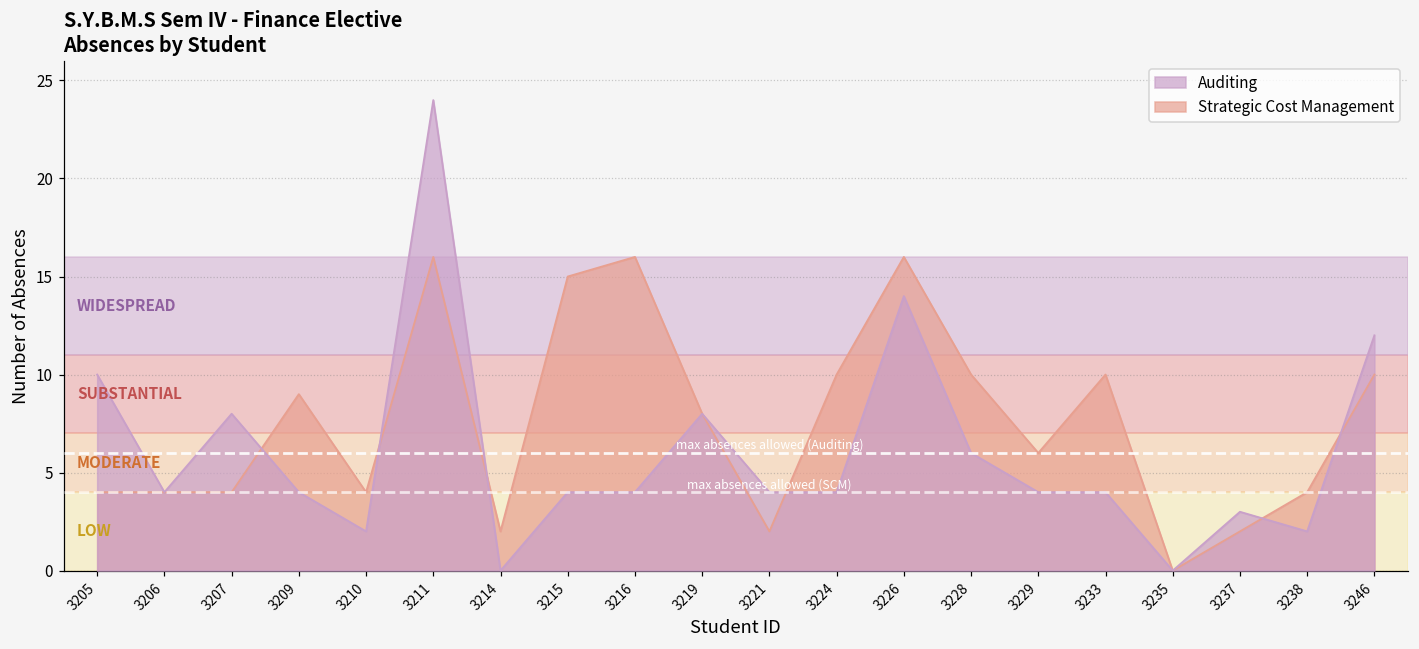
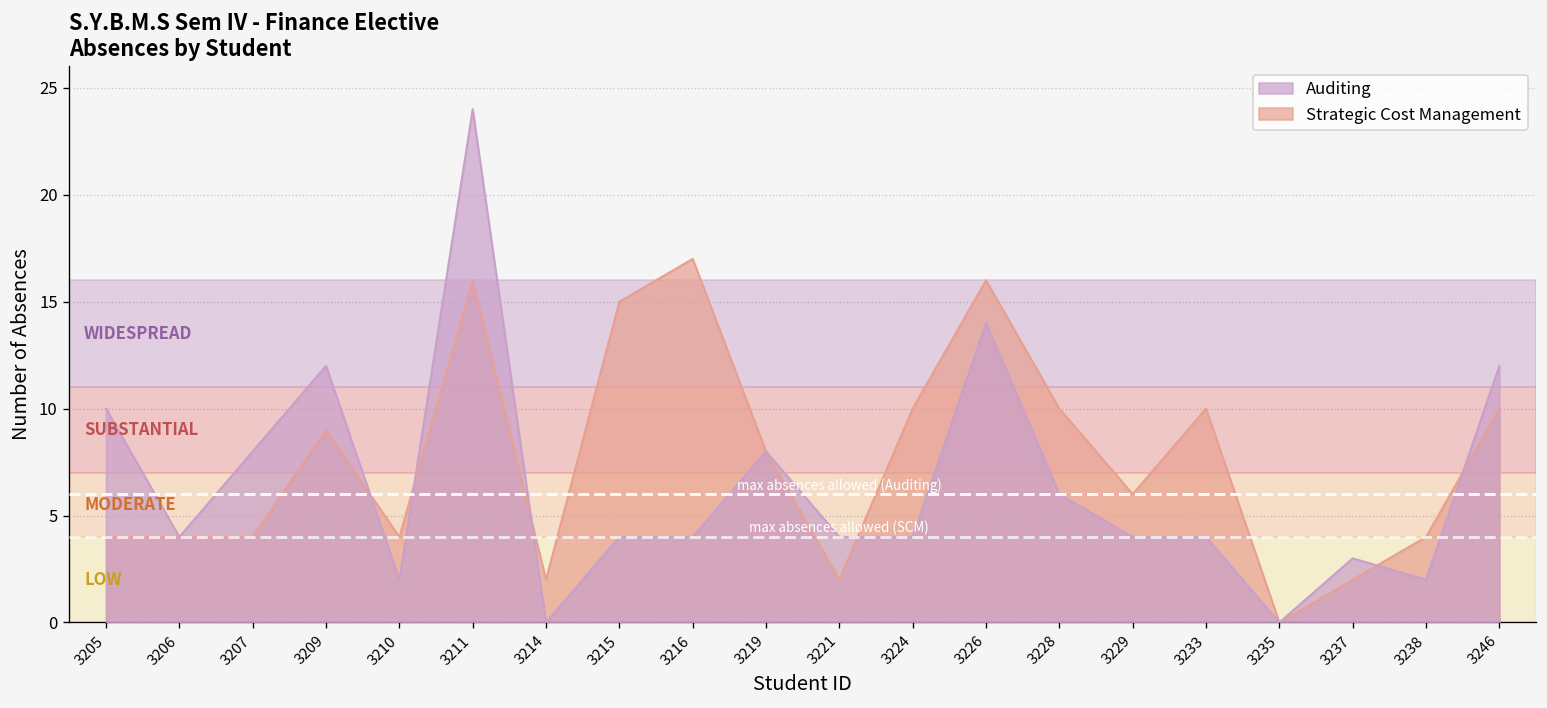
Auditing, 3209: 4 -> 12
Strategic Cost Management, 3216: 16 -> 17
